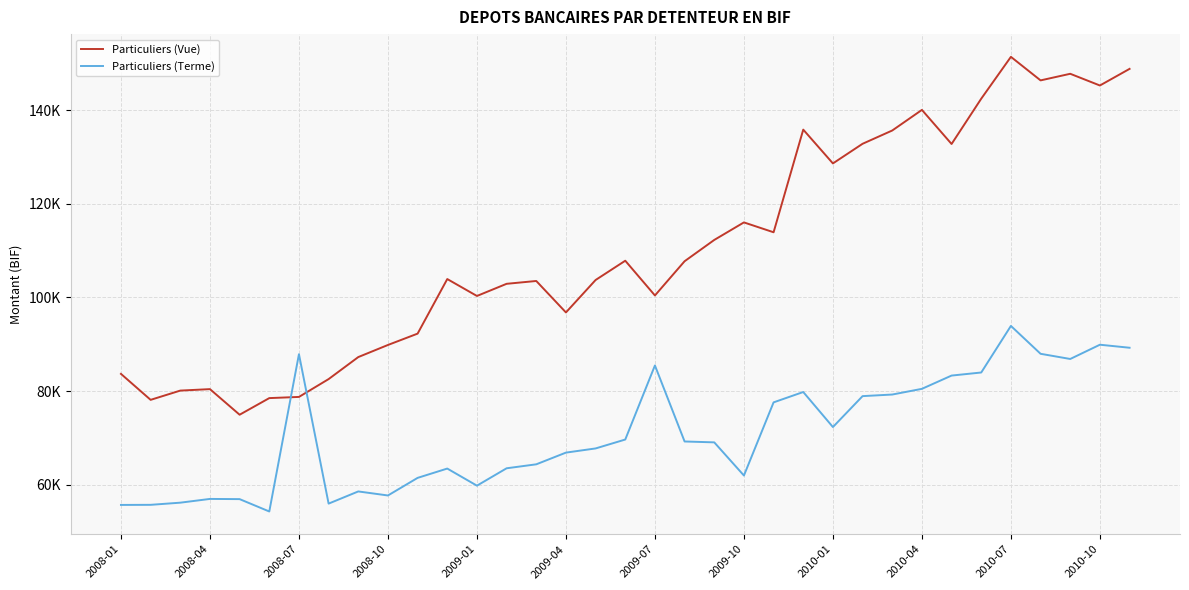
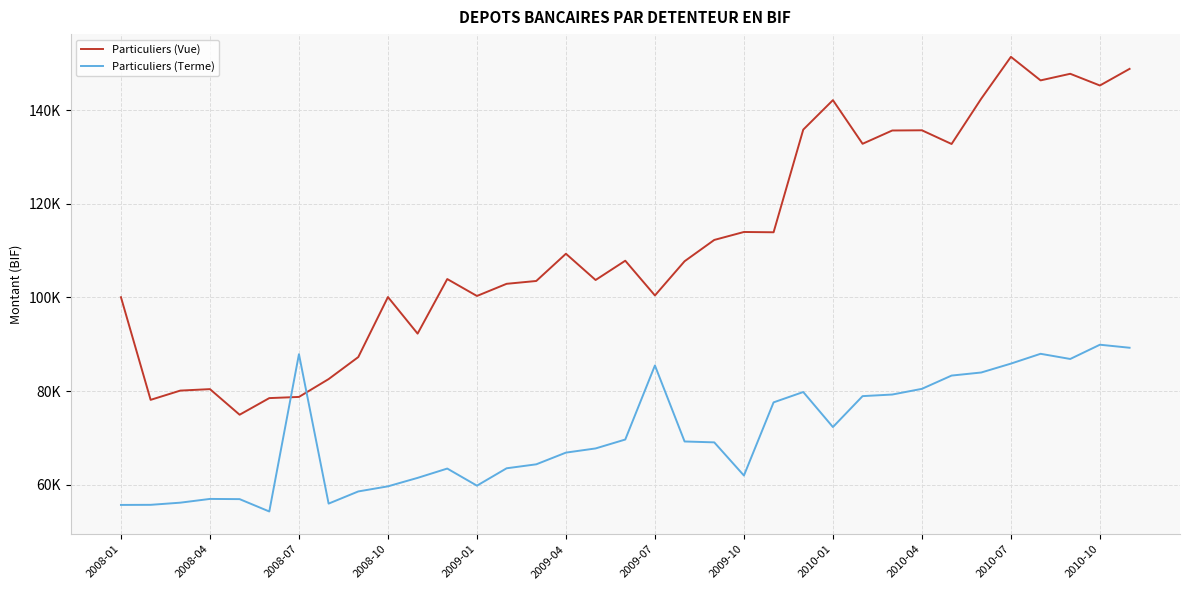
Particuliers (Vue), 2008-01: 84000 -> 100000
Particuliers (Vue), 2008-10: 90000 -> 100000
Particuliers (Terme), 2008-10: 58000 -> 60000
Particuliers (Vue), 2009-04: 97000 -> 109000
Particuliers (Vue), 2009-10: 116000 -> 114000
Particuliers (Vue), 2010-01: 129000 -> 142000
Particuliers (Vue), 2010-04: 140000 -> 136000
Particuliers (Terme), 2010-07: 94000 -> 86000
